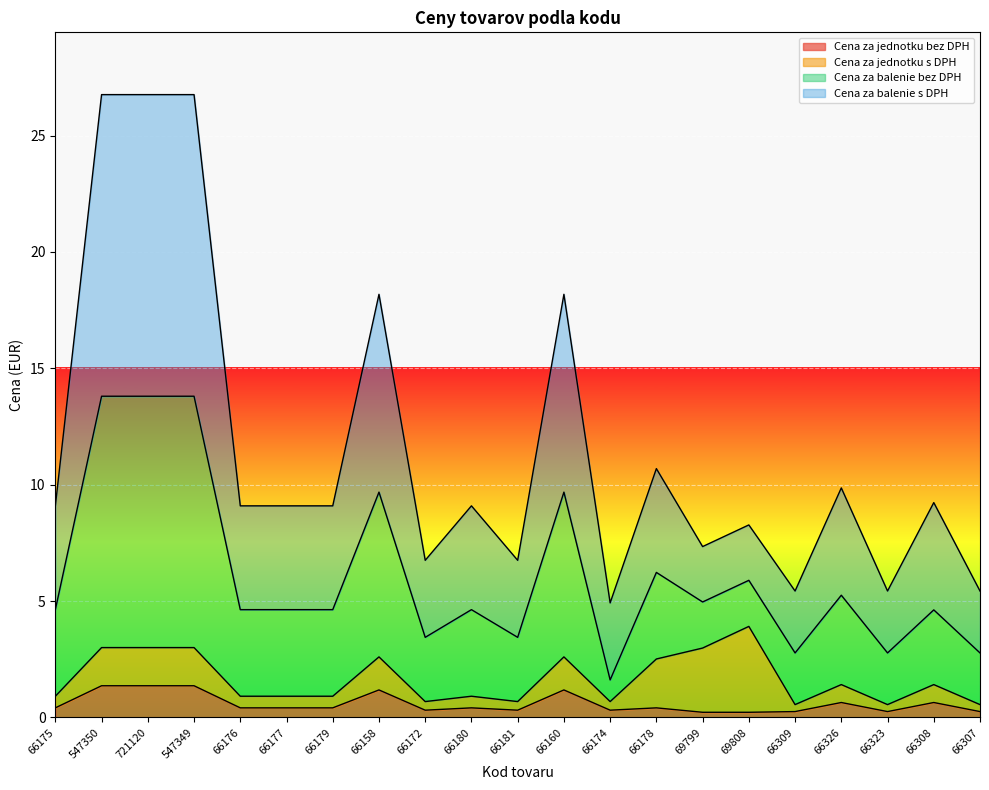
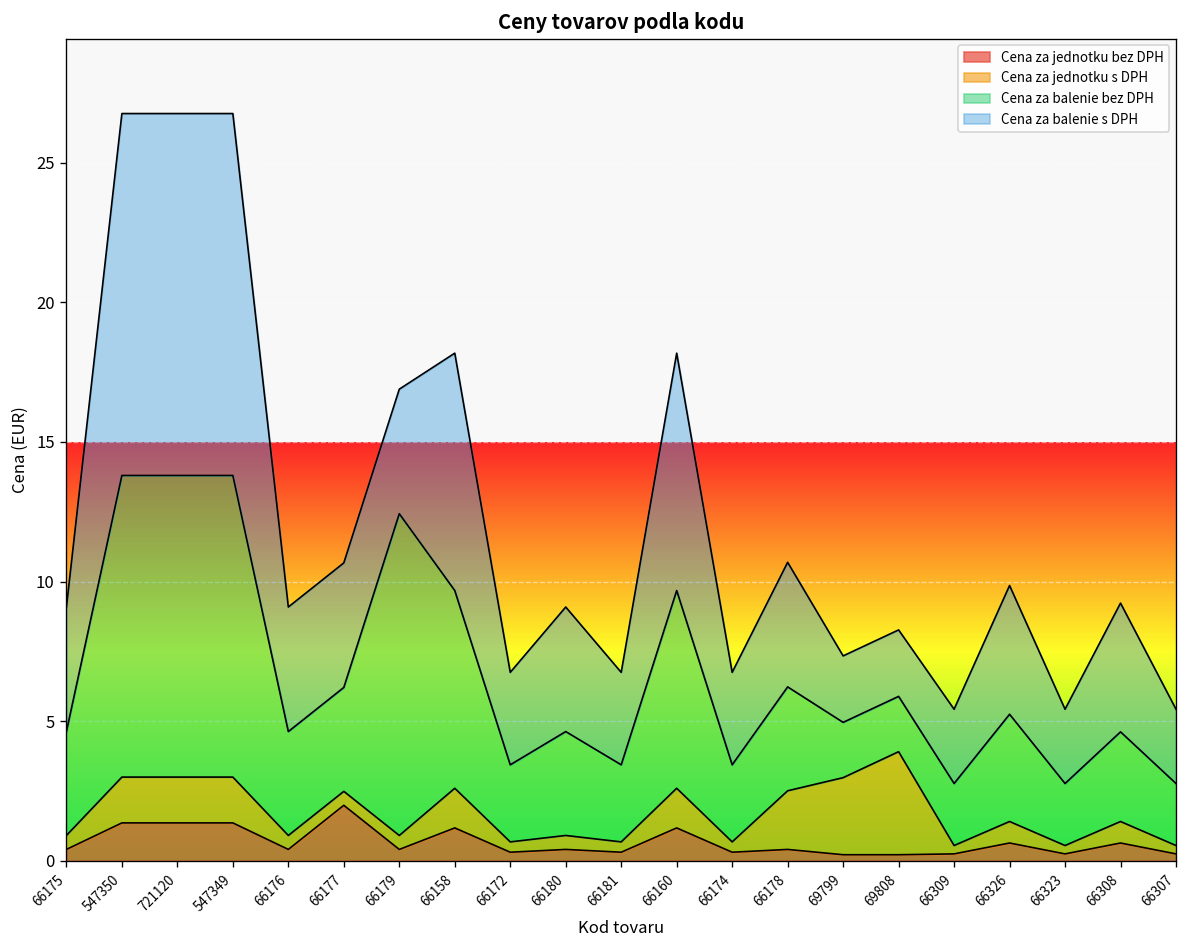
Cena za jednotku bez DPH, 66177: 0.4 -> 2.0
Cena za balenie bez DPH, 66179: 3.7 -> 11.5
Cena za balenie bez DPH, 66174: 0.9 -> 2.8
